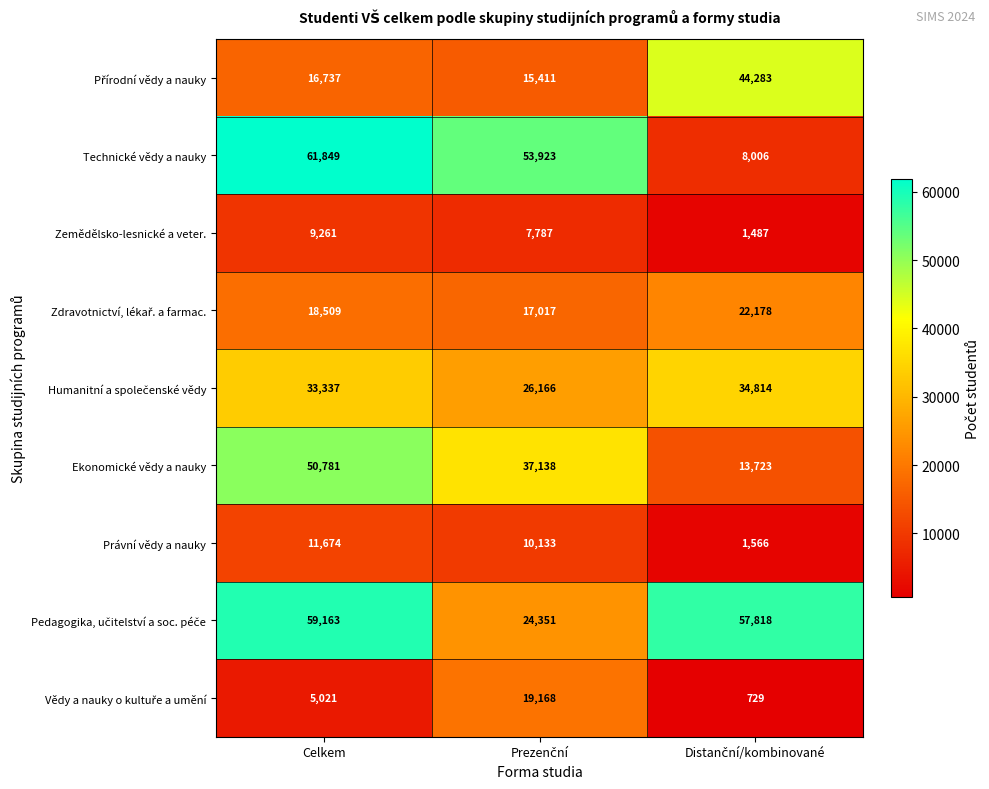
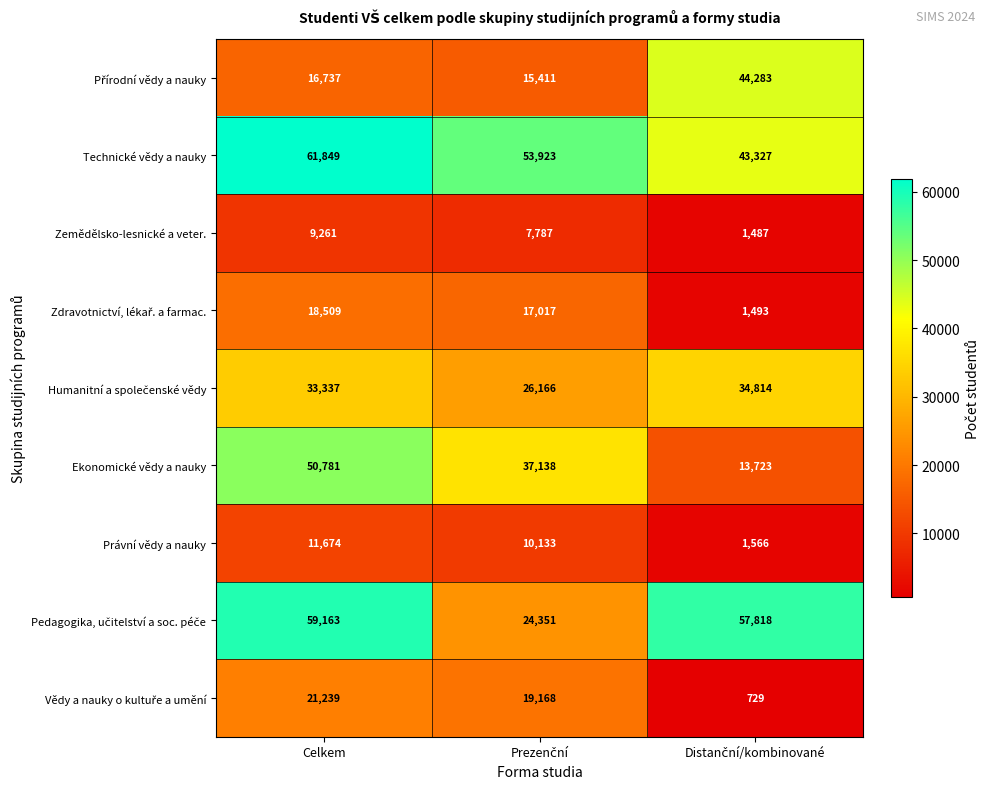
Technické vědy a nauky, Distanční/kombinované: 8,006 -> 43,327
Zdravotnictví, lékař. a farmac., Distanční/kombinované: 22,178 -> 1,493
Vědy a nauky o kultuře a umění, Celkem: 5,021 -> 21,239
